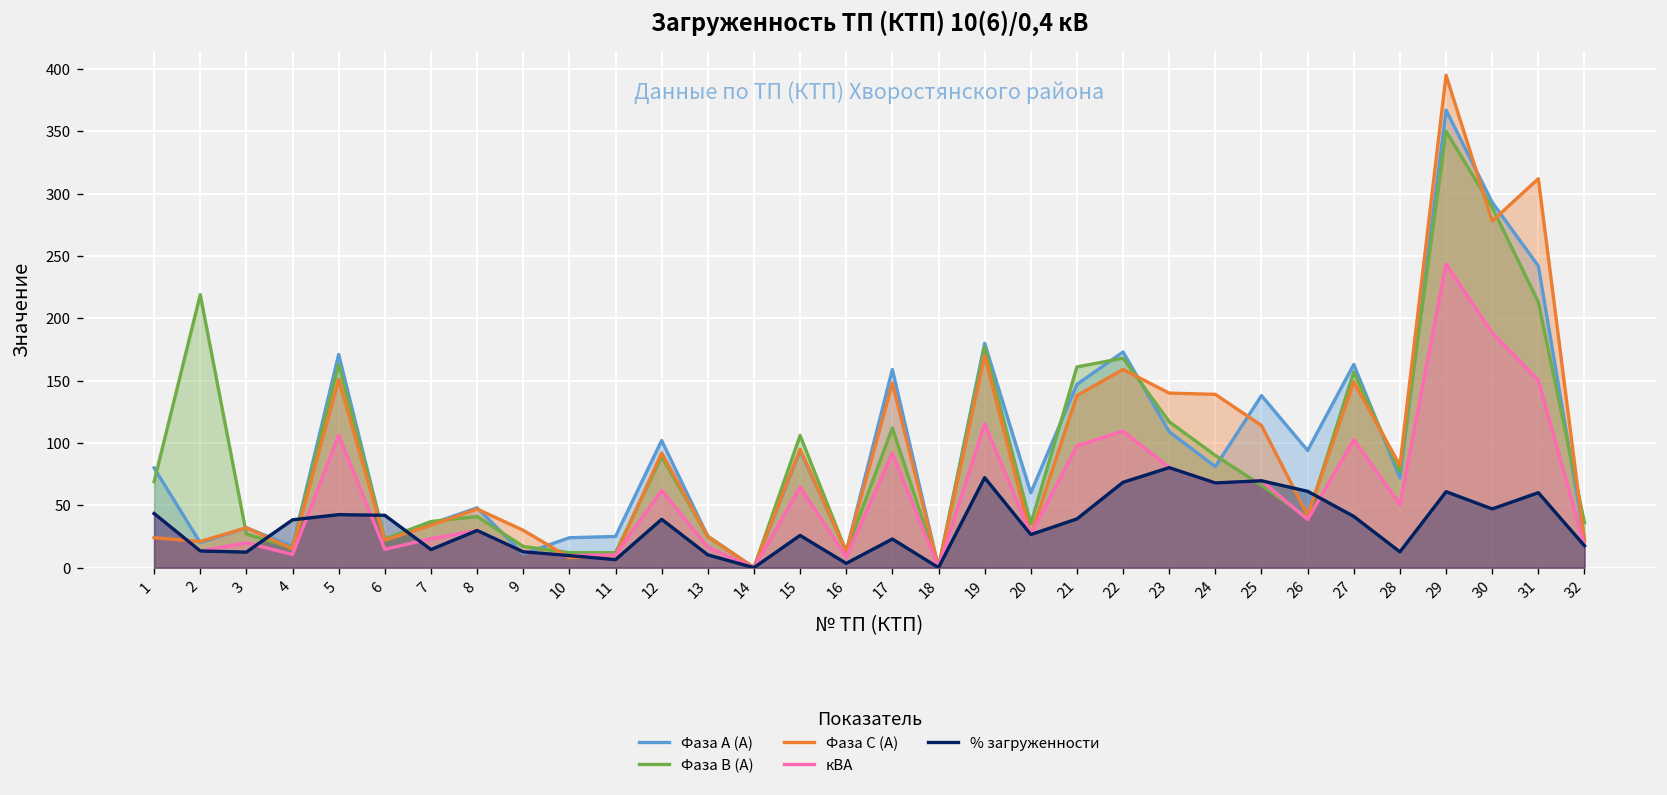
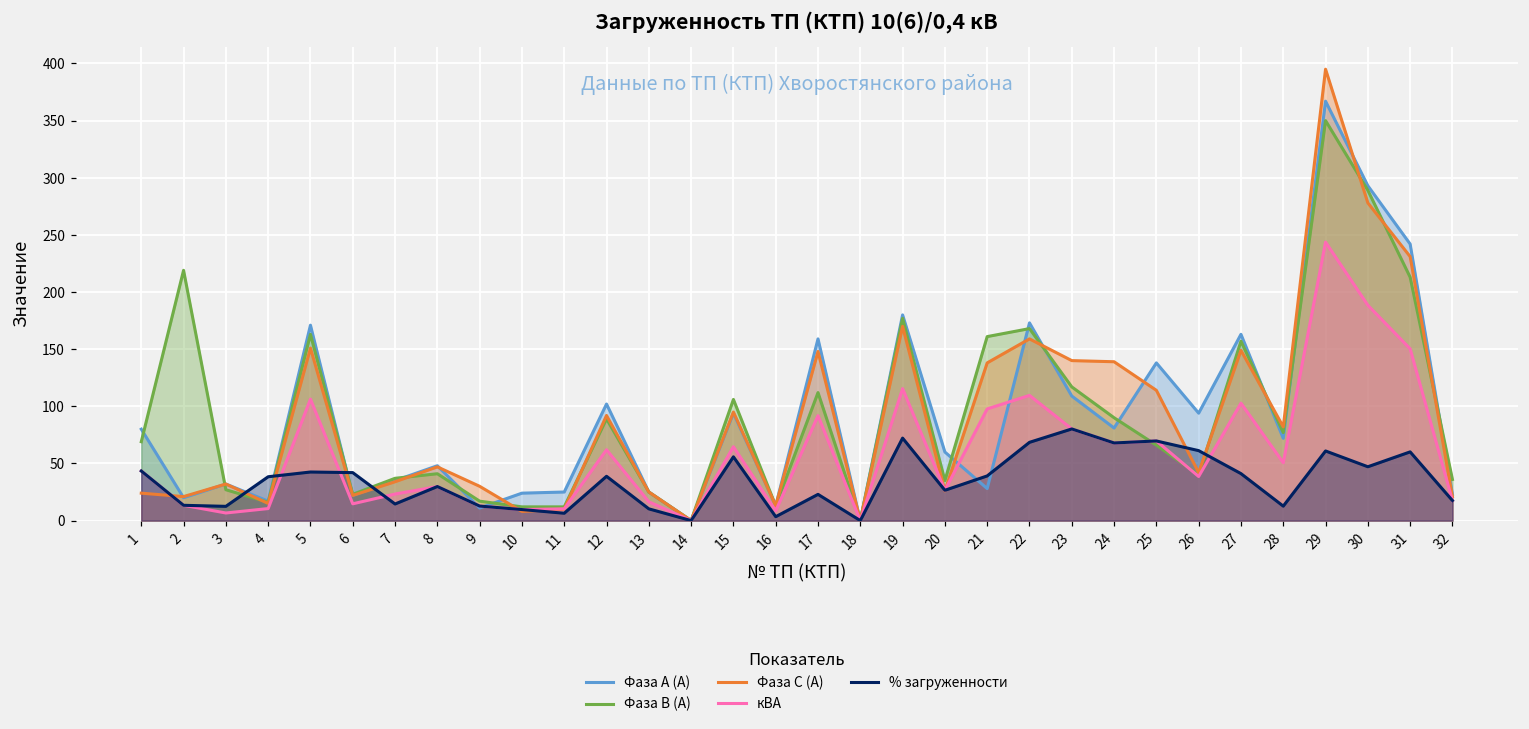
кВА, 3: 20 -> 7
% загруженности, 15: 26 -> 56
Фаза А (А), 21: 147 -> 28
Фаза С (А), 31: 312 -> 231
